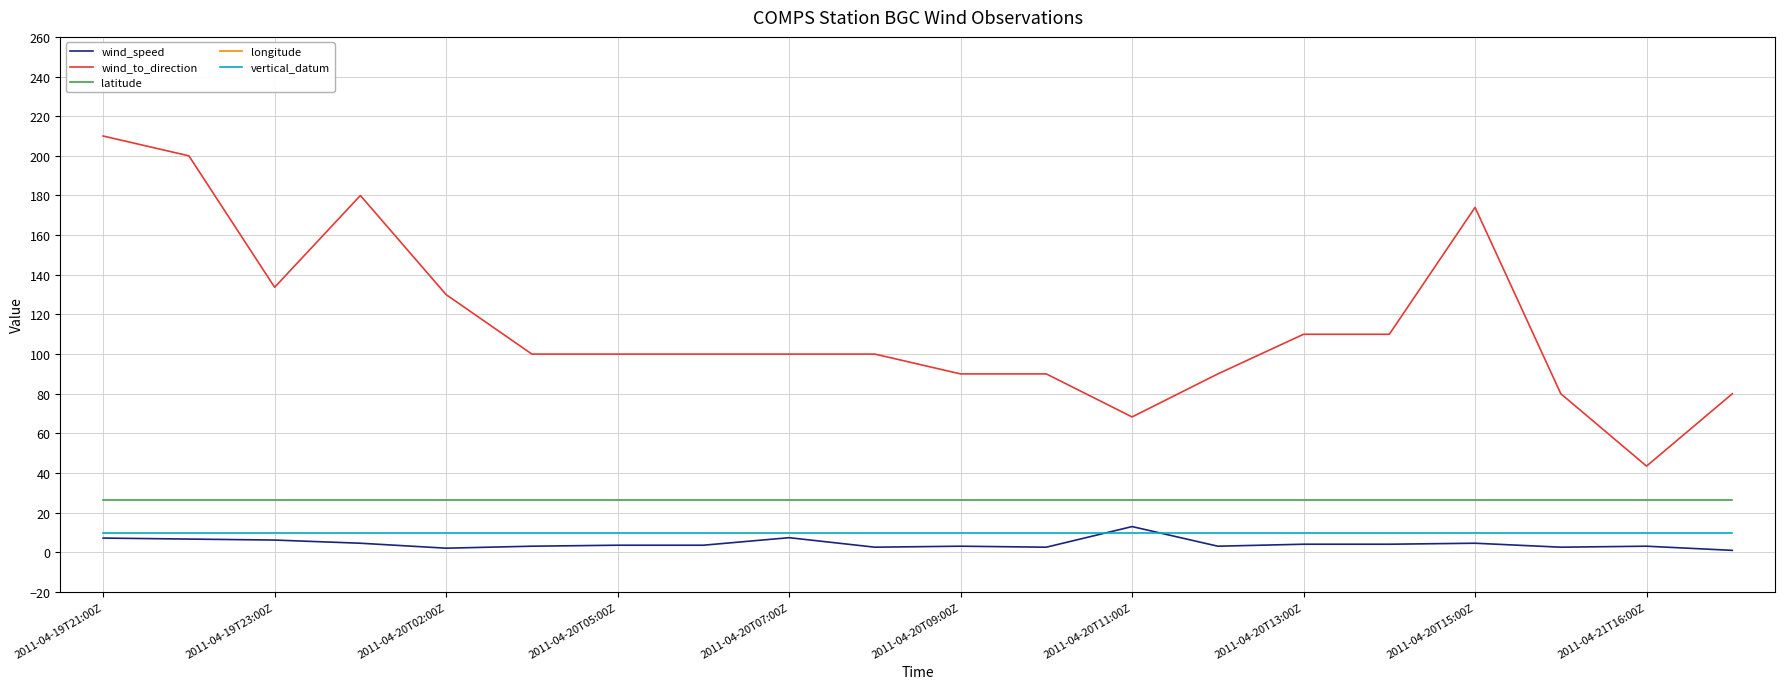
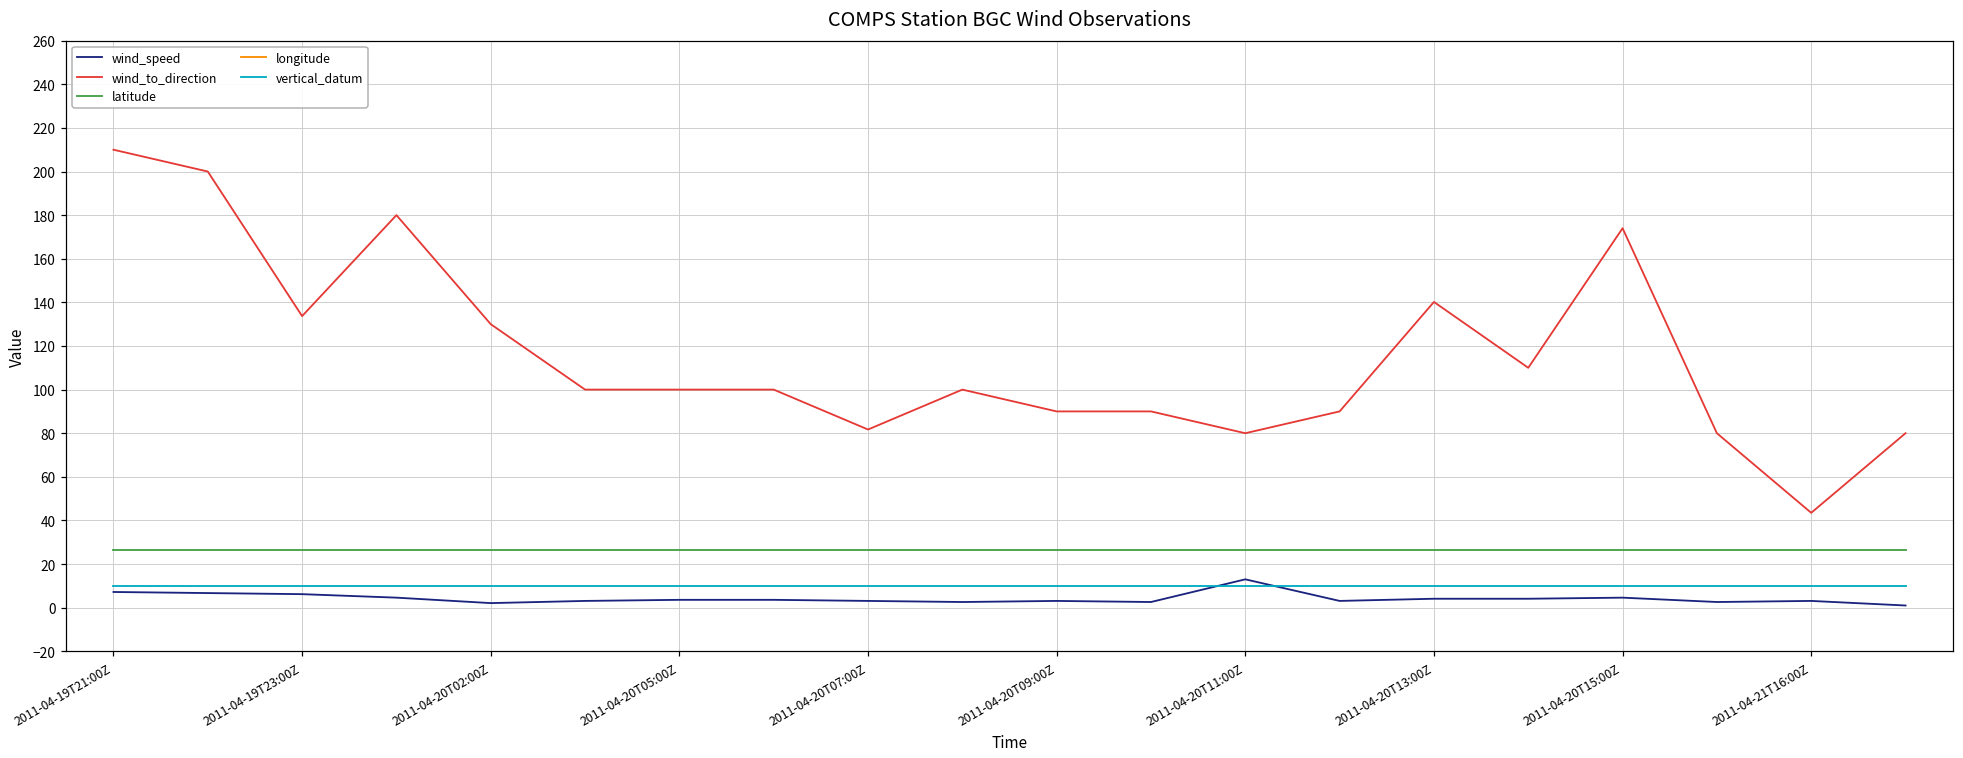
wind_speed, 2011-04-20T07:00Z: 7 -> 3
wind_to_direction, 2011-04-20T07:00Z: 100 -> 82
wind_to_direction, 2011-04-20T11:00Z: 68 -> 80
wind_to_direction, 2011-04-20T13:00Z: 110 -> 140
